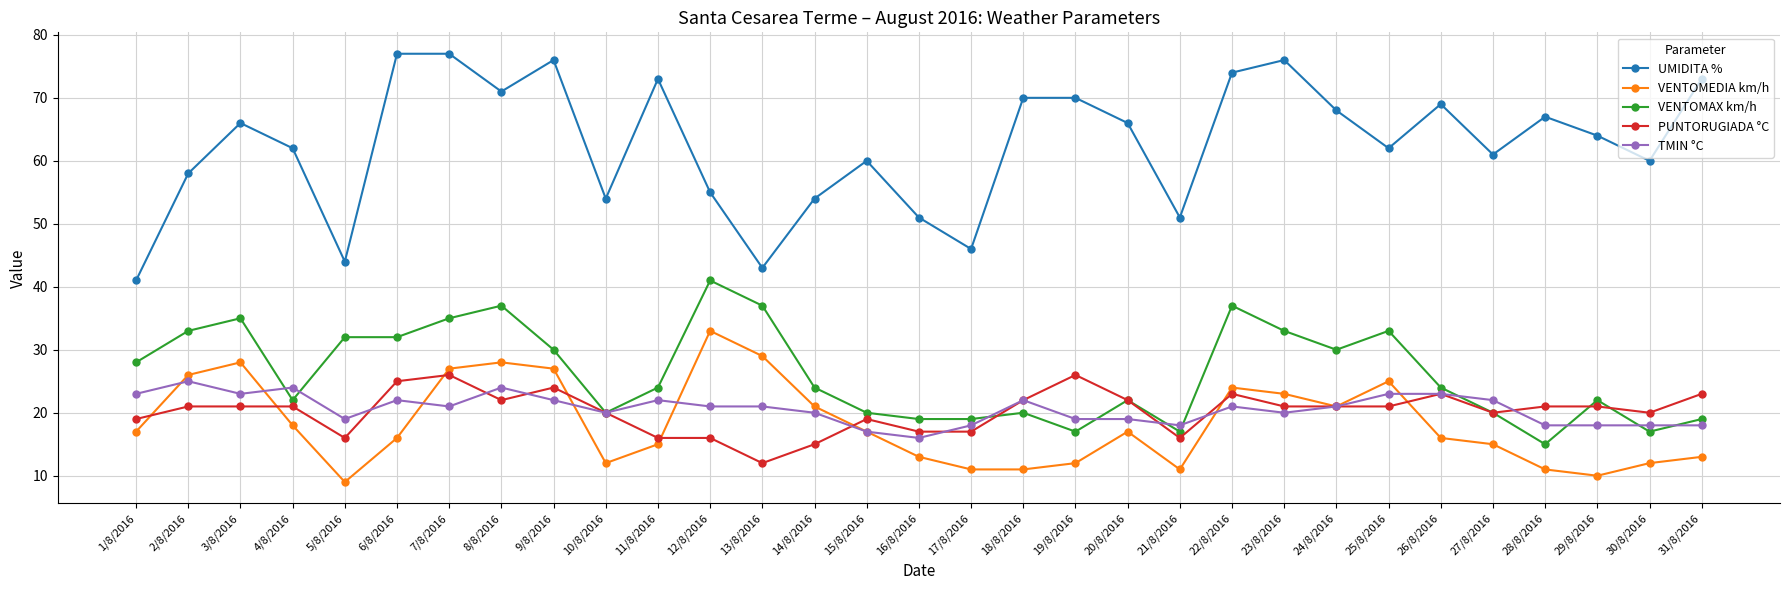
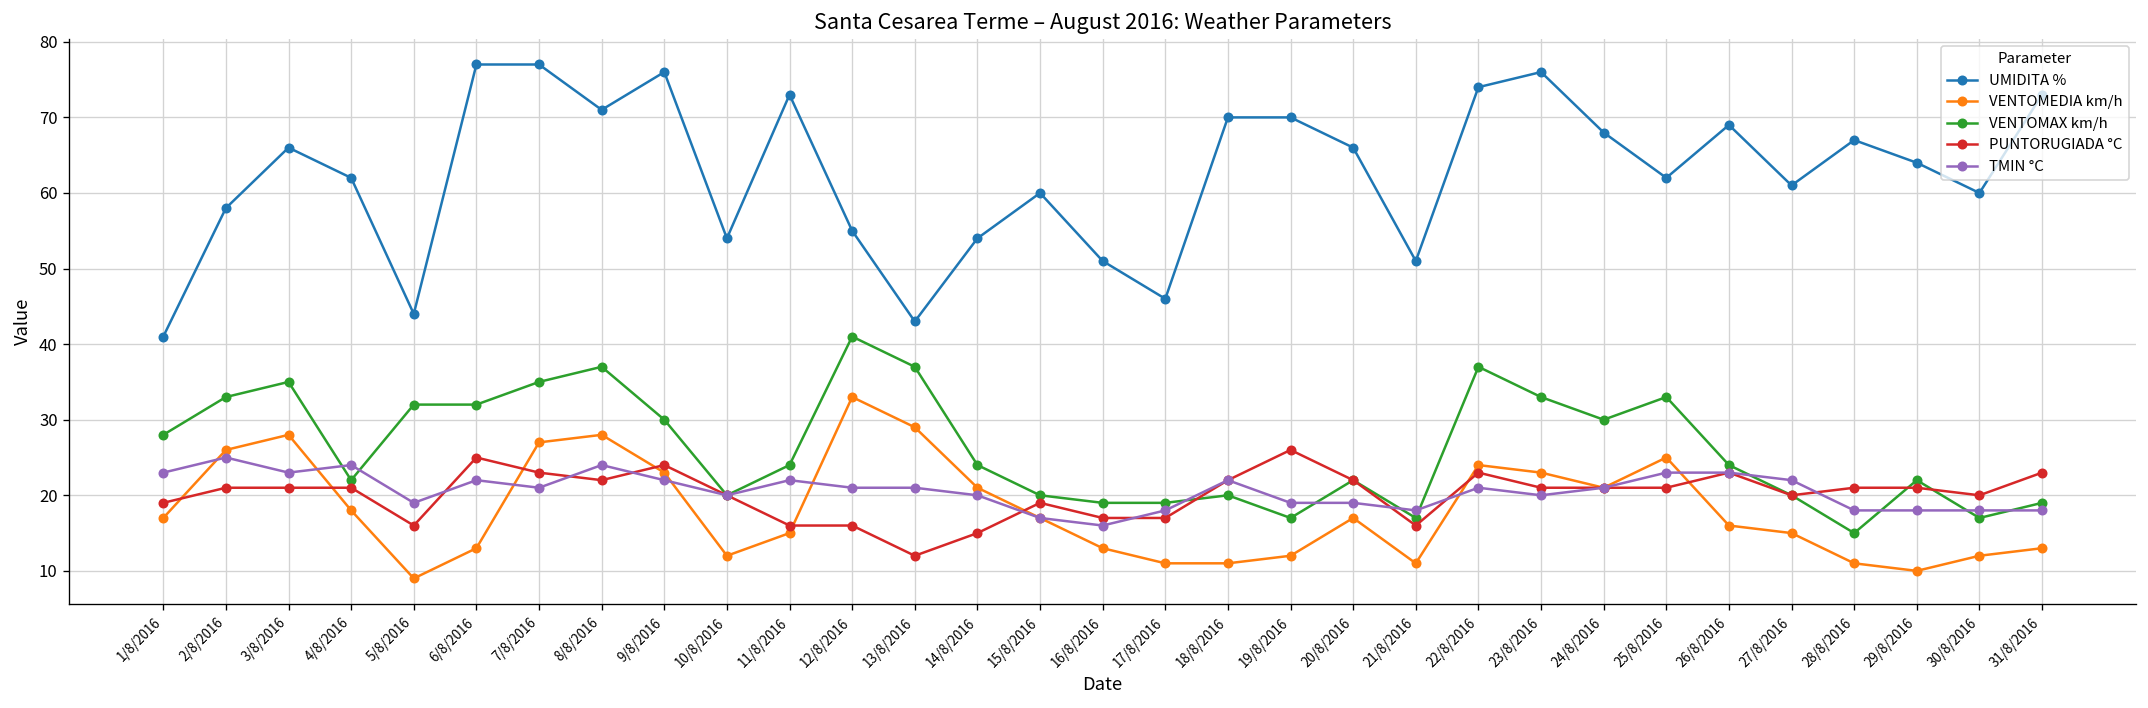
VENTOMEDIA km/h, 6/8/2016: 16 -> 13
PUNTORUGIADA °C, 7/8/2016: 26 -> 23
VENTOMEDIA km/h, 9/8/2016: 27 -> 23
